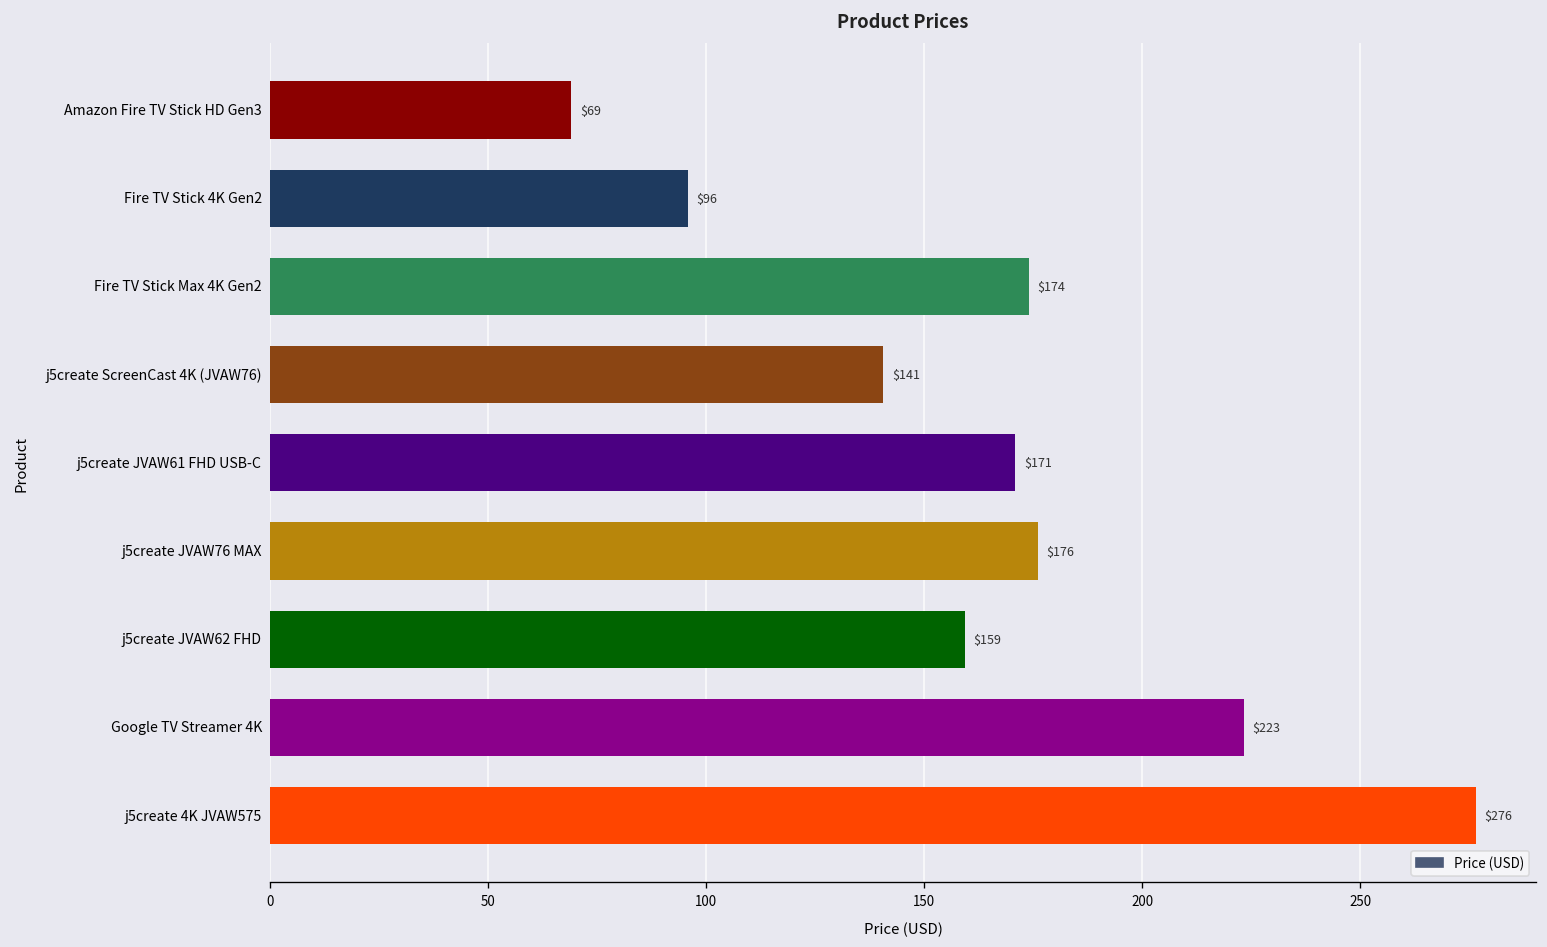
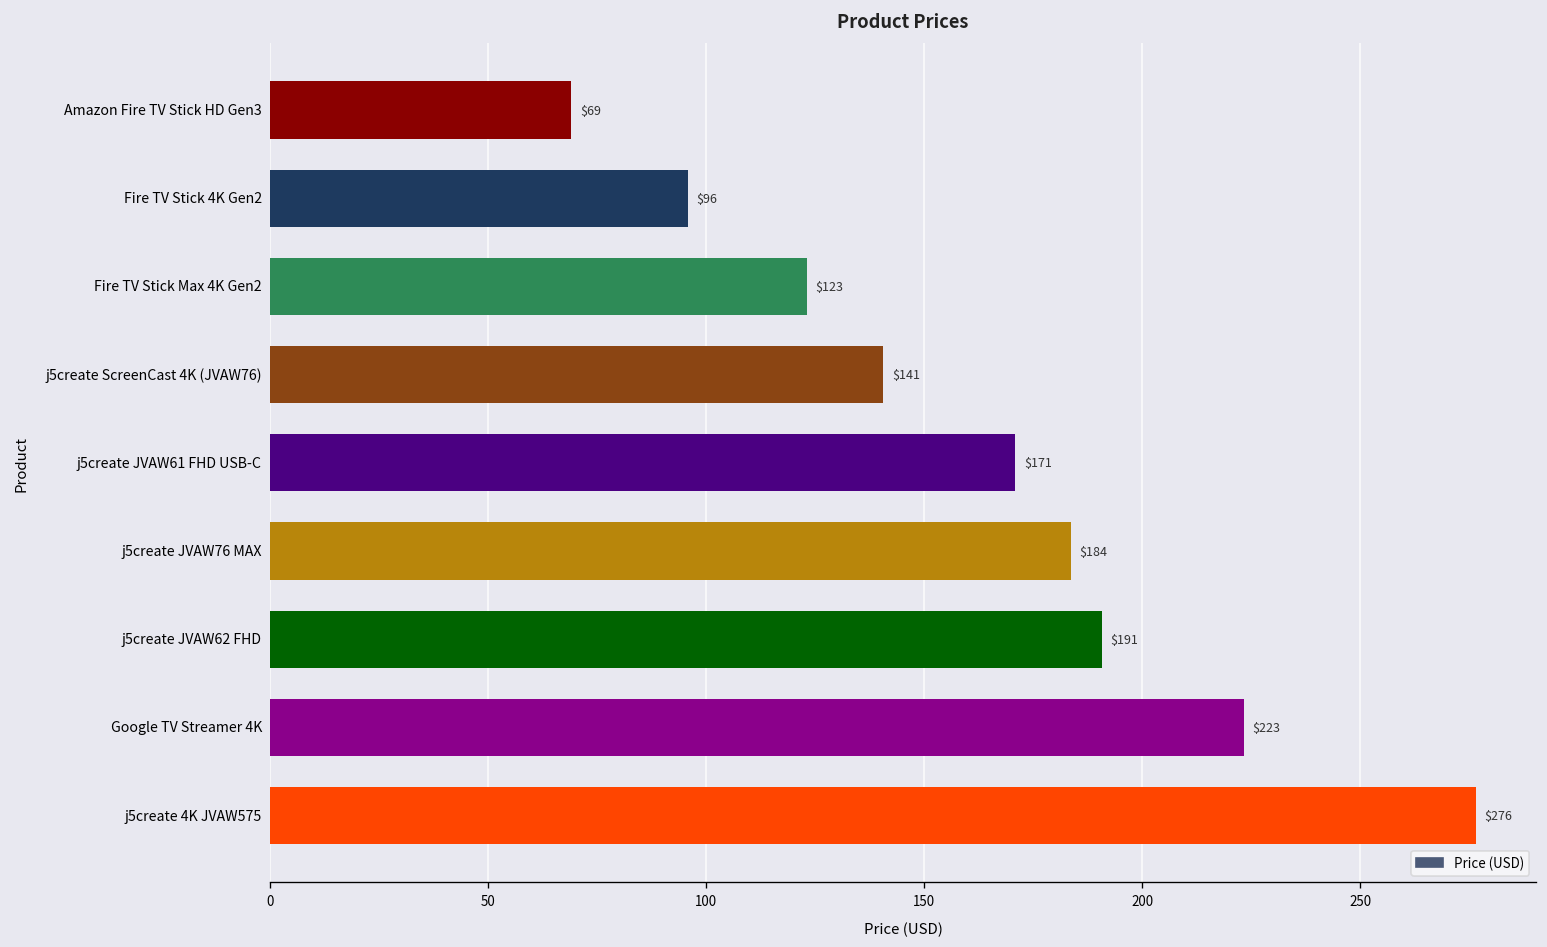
Fire TV Stick Max 4K Gen2: $174 -> $123
j5create JVAW76 MAX: $176 -> $184
j5create JVAW62 FHD: $159 -> $191
